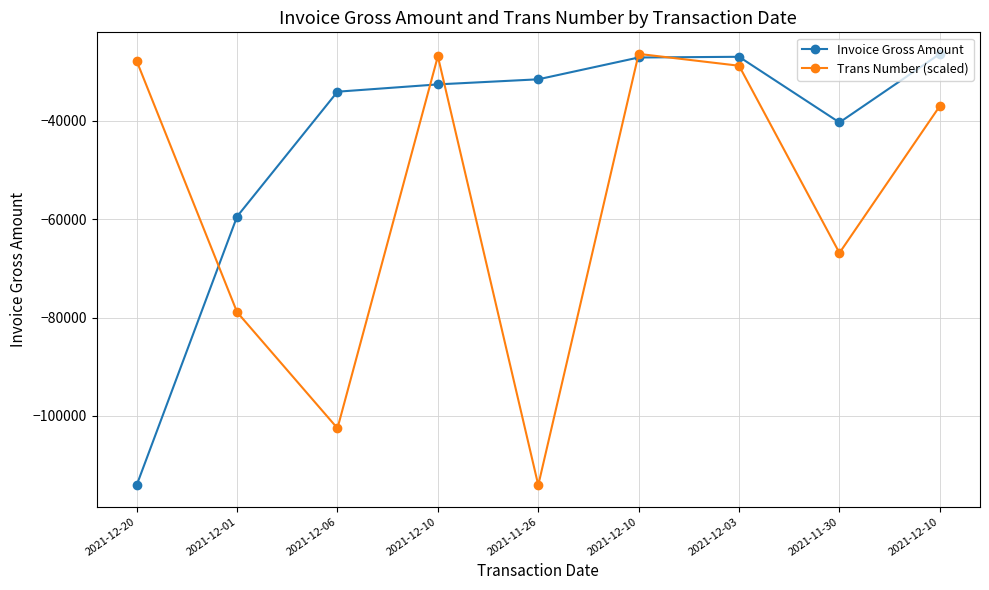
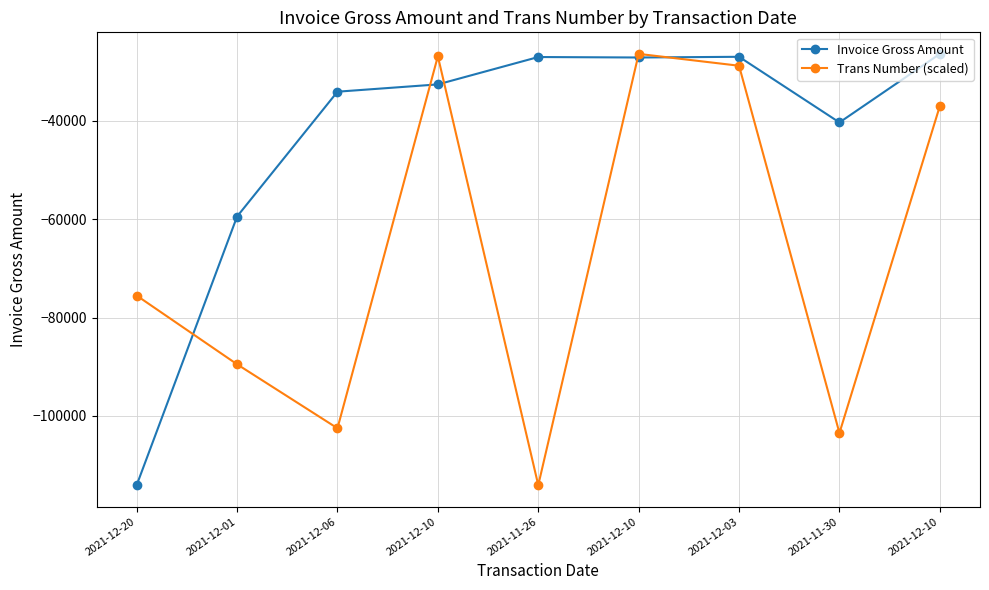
Trans Number (scaled), 2021-12-20: -28000 -> -76000
Trans Number (scaled), 2021-12-01: -79000 -> -89000
Invoice Gross Amount, 2021-11-26: -32000 -> -27000
Trans Number (scaled), 2021-11-30: -67000 -> -103000
